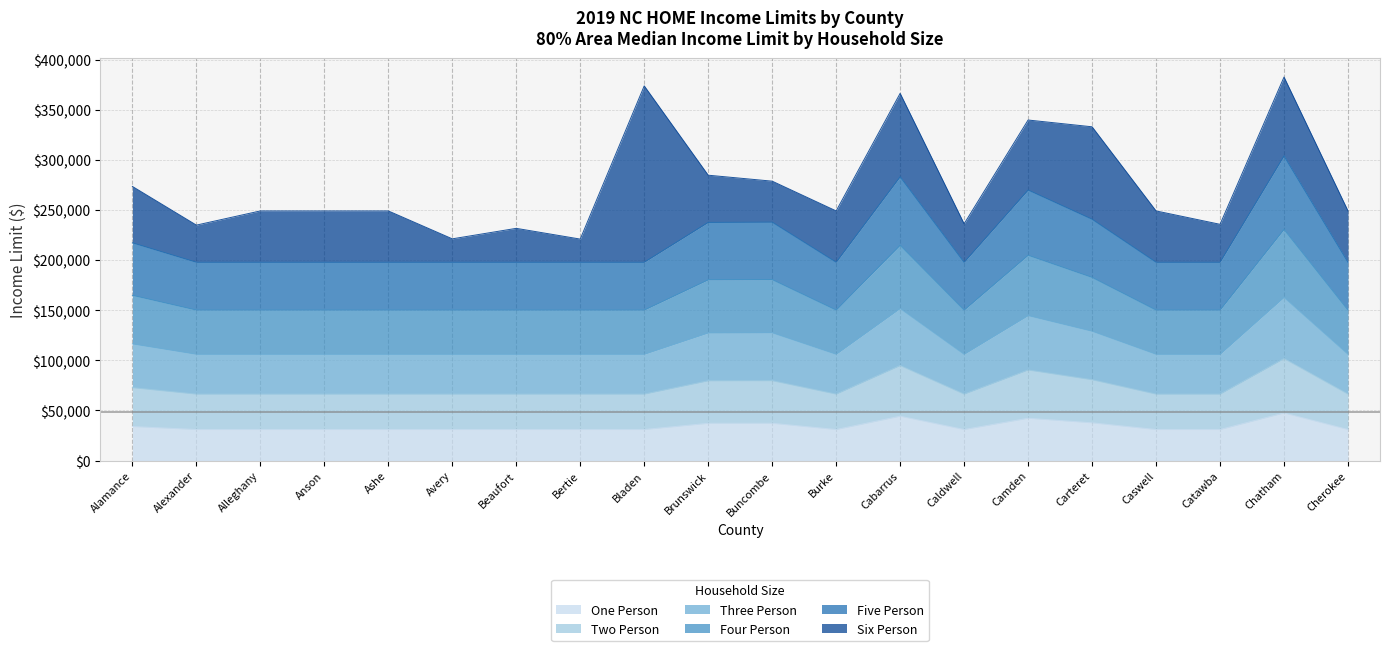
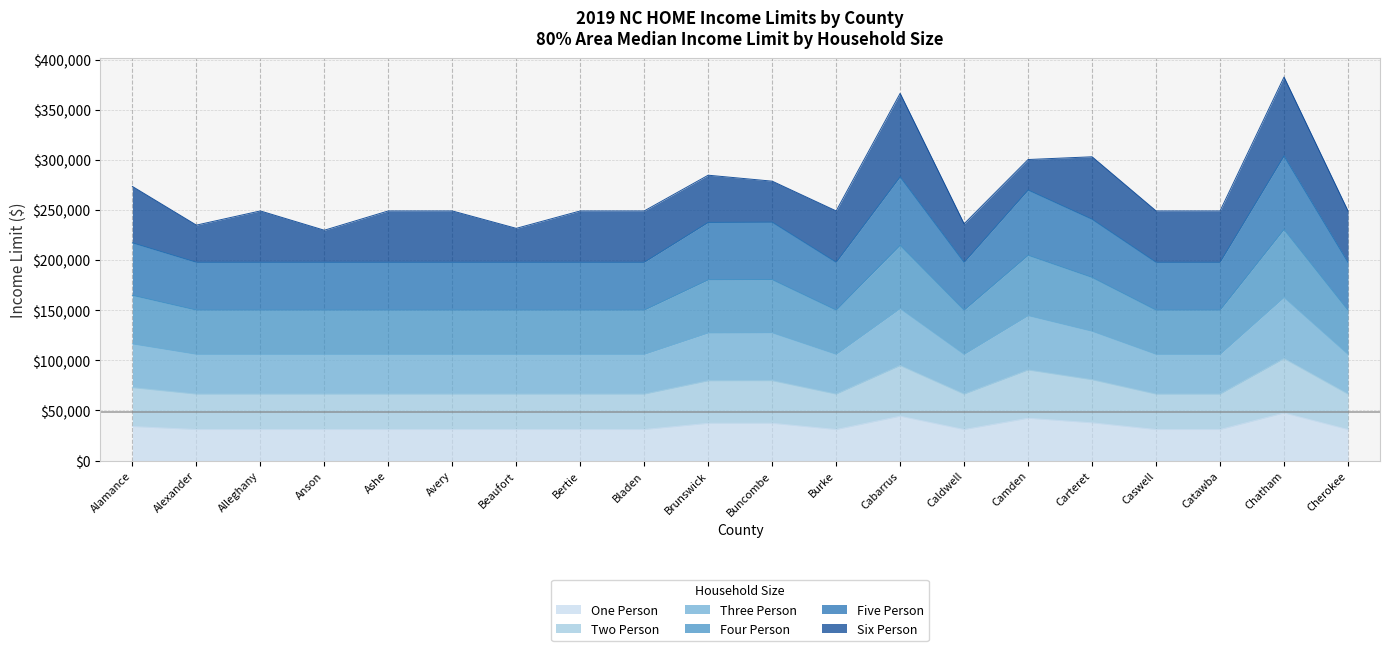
Six Person, Anson: $51,000 -> $32,000
Six Person, Avery: $23,000 -> $51,000
Six Person, Bertie: $23,000 -> $51,000
Six Person, Bladen: $176,000 -> $51,000
Six Person, Camden: $70,000 -> $30,000
Six Person, Carteret: $92,000 -> $62,000
Six Person, Catawba: $38,000 -> $51,000
